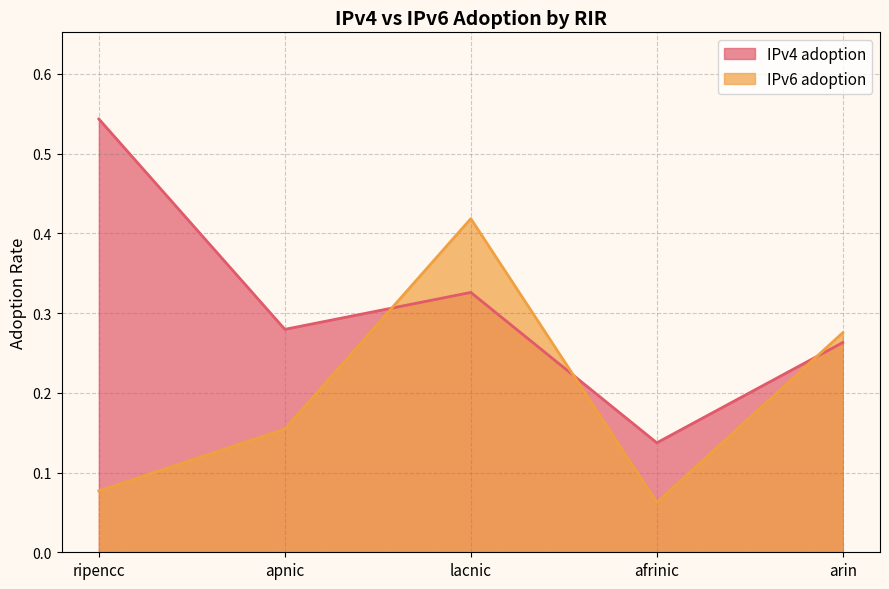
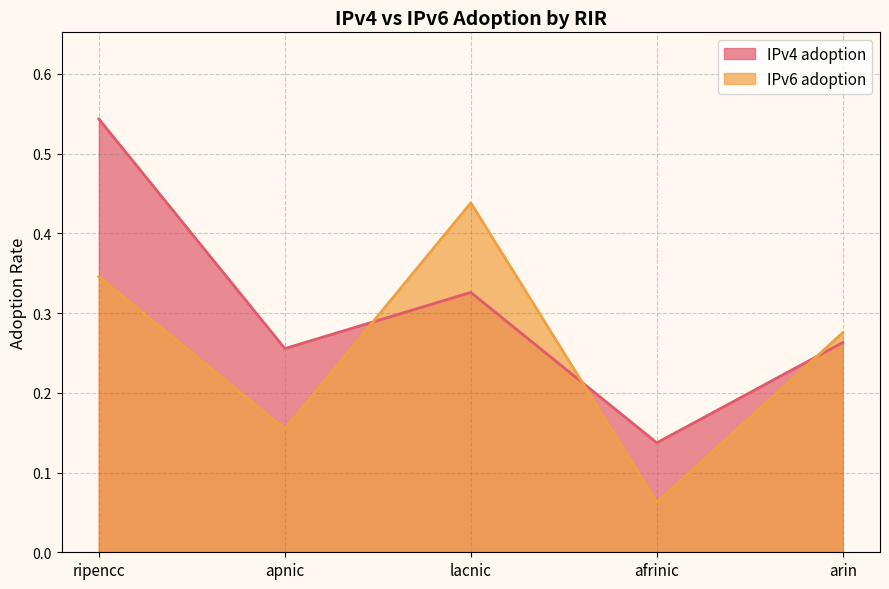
IPv6 adoption, ripencc: 0.08 -> 0.35
IPv4 adoption, apnic: 0.28 -> 0.26
IPv6 adoption, lacnic: 0.42 -> 0.44
